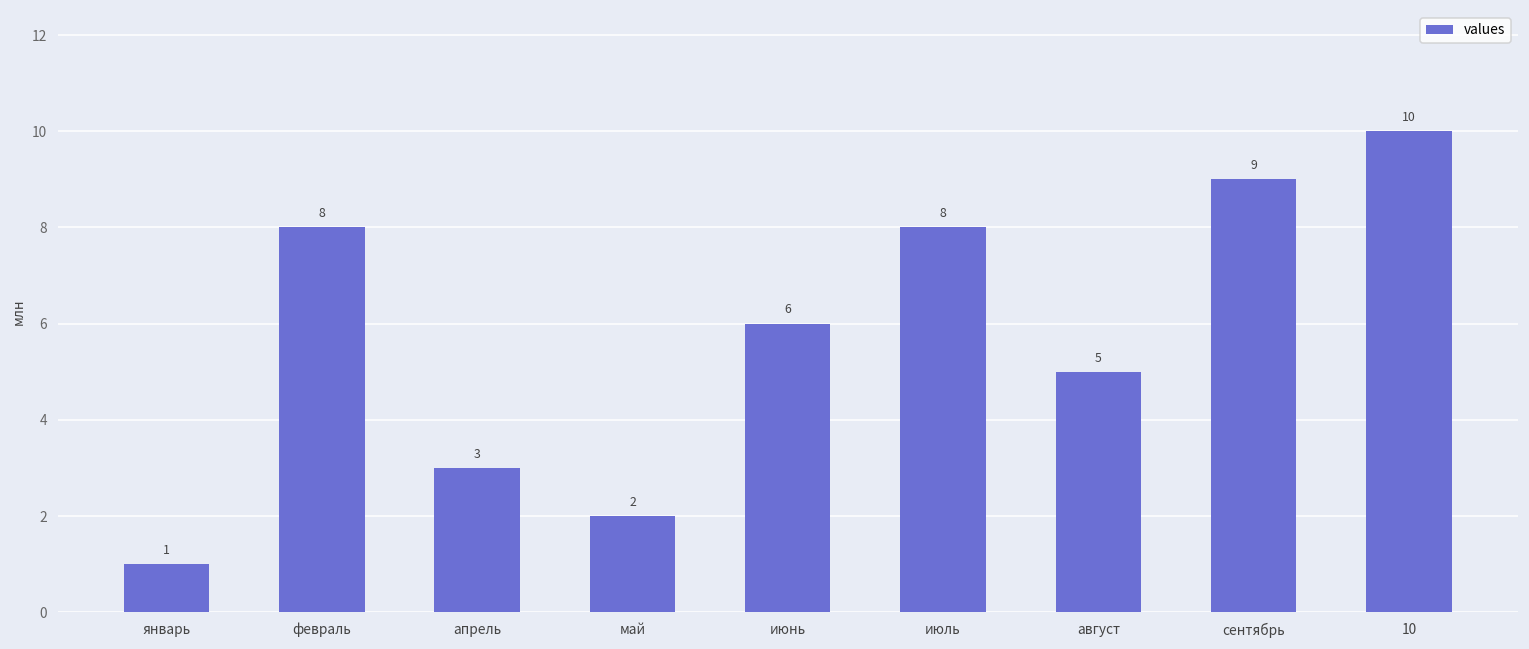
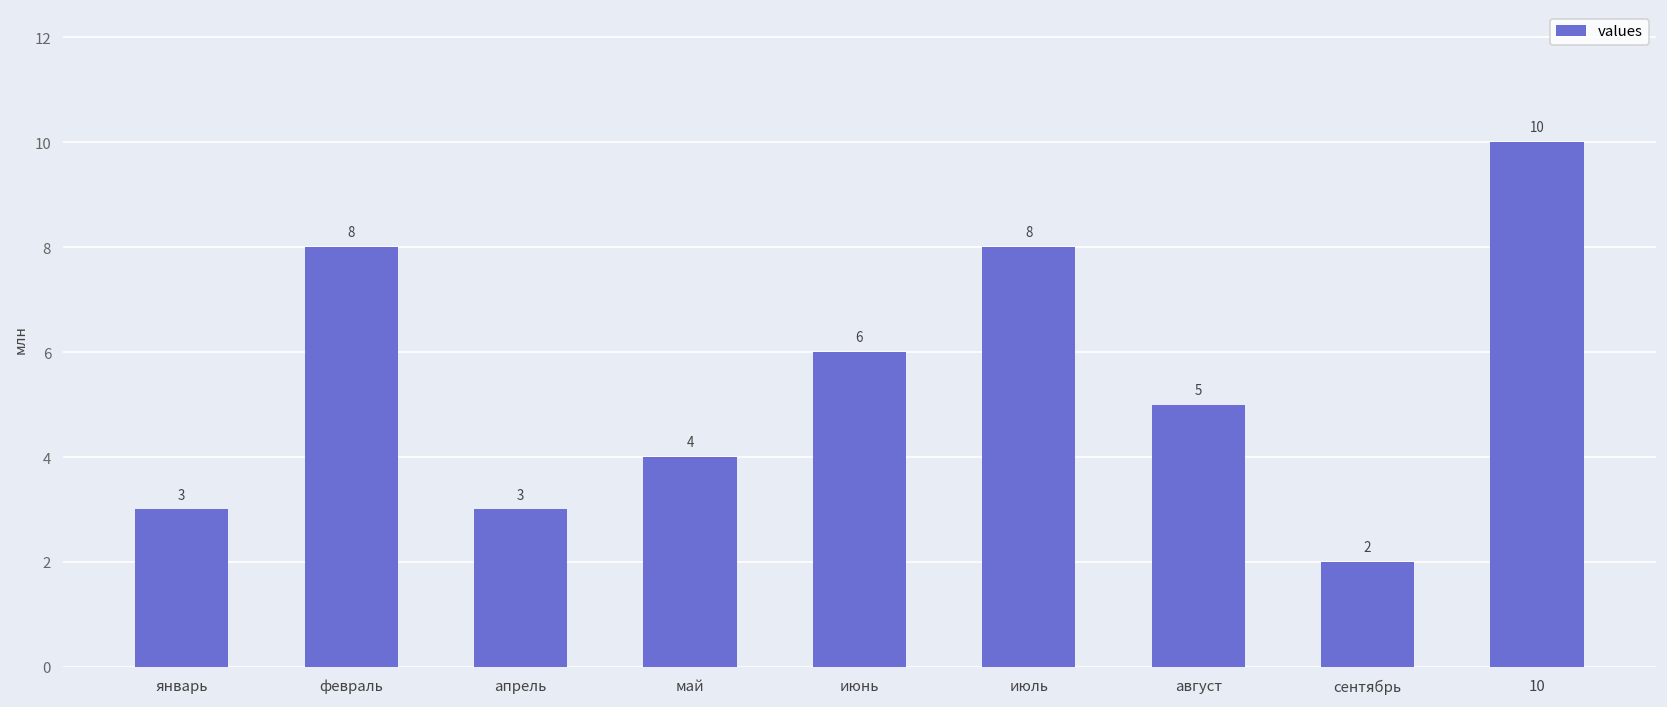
январь: 1 -> 3
май: 2 -> 4
сентябрь: 9 -> 2
